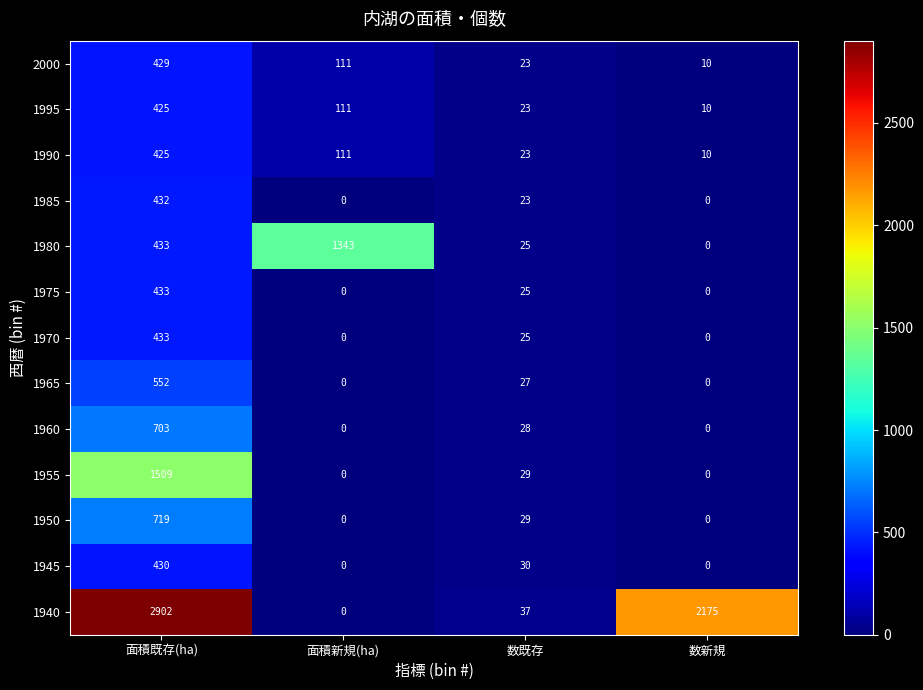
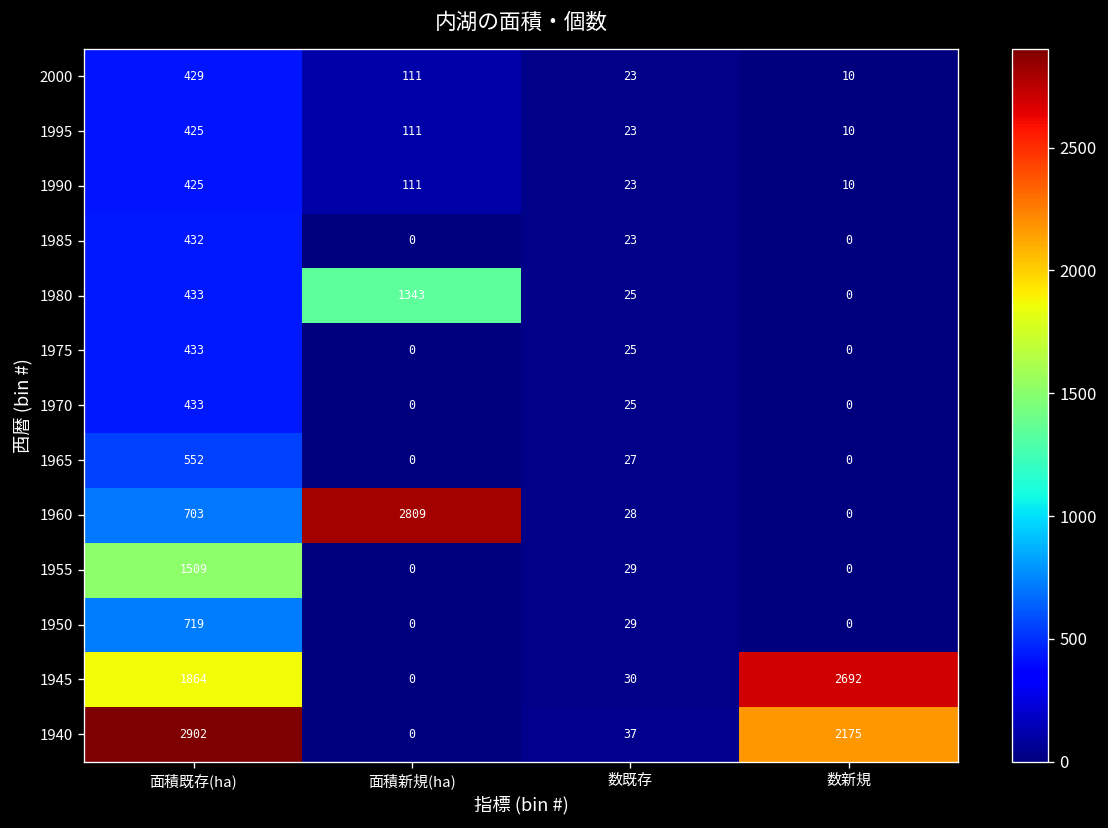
1960, 面積新規(ha): 0 -> 2809
1945, 面積既存(ha): 430 -> 1864
1945, 数新規: 0 -> 2692
